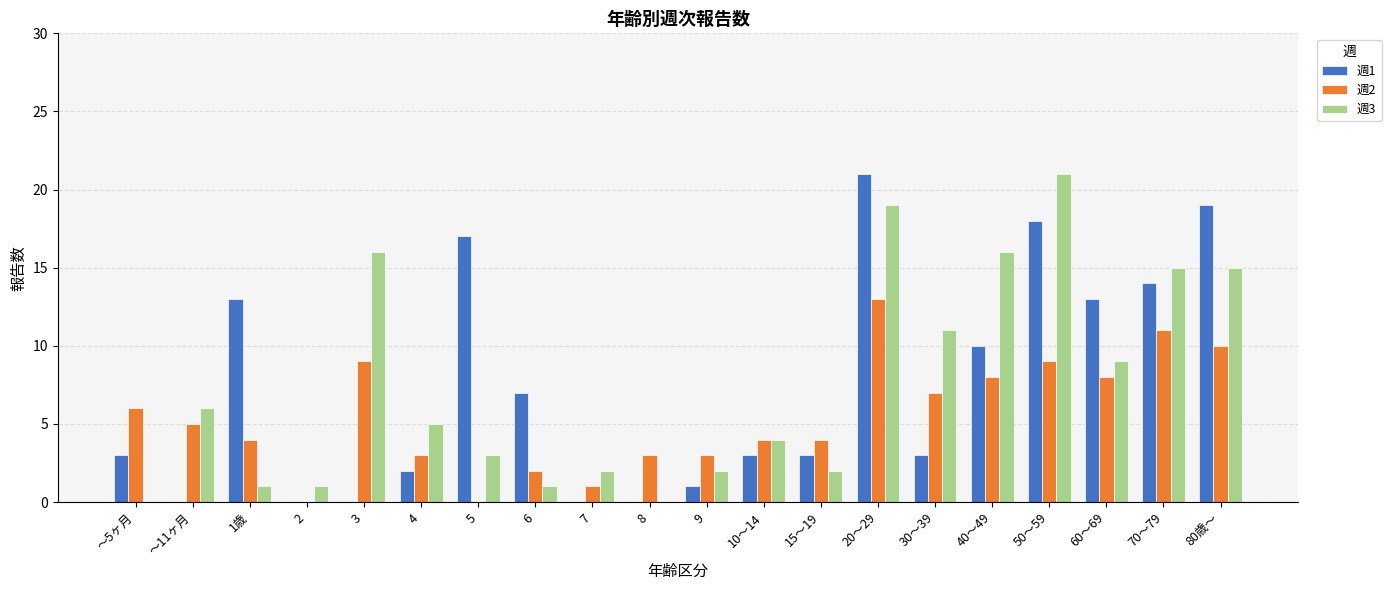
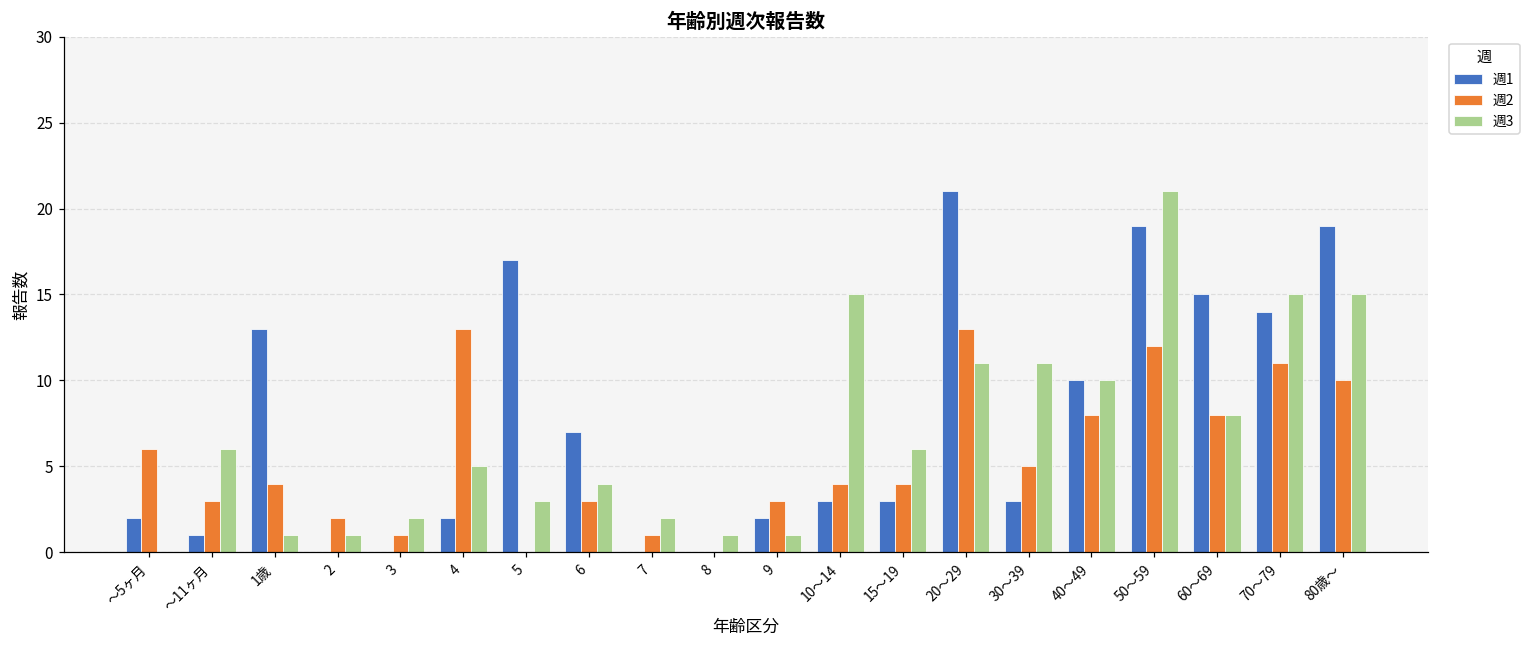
週1, ～5ヶ月: 3 -> 2
週1, ～11ヶ月: 0 -> 1
週2, ～11ヶ月: 5 -> 3
週2, 2: 0 -> 2
週2, 3: 9 -> 1
週3, 3: 16 -> 2
週2, 4: 3 -> 13
週2, 6: 2 -> 3
週3, 6: 1 -> 4
週2, 8: 3 -> 0
週3, 8: 0 -> 1
週1, 9: 1 -> 2
週3, 9: 2 -> 1
週3, 10～14: 4 -> 15
週3, 15～19: 2 -> 6
週3, 20～29: 19 -> 11
週2, 30～39: 7 -> 5
週3, 40～49: 16 -> 10
週1, 50～59: 18 -> 19
週2, 50～59: 9 -> 12
週1, 60～69: 13 -> 15
週3, 60～69: 9 -> 8
